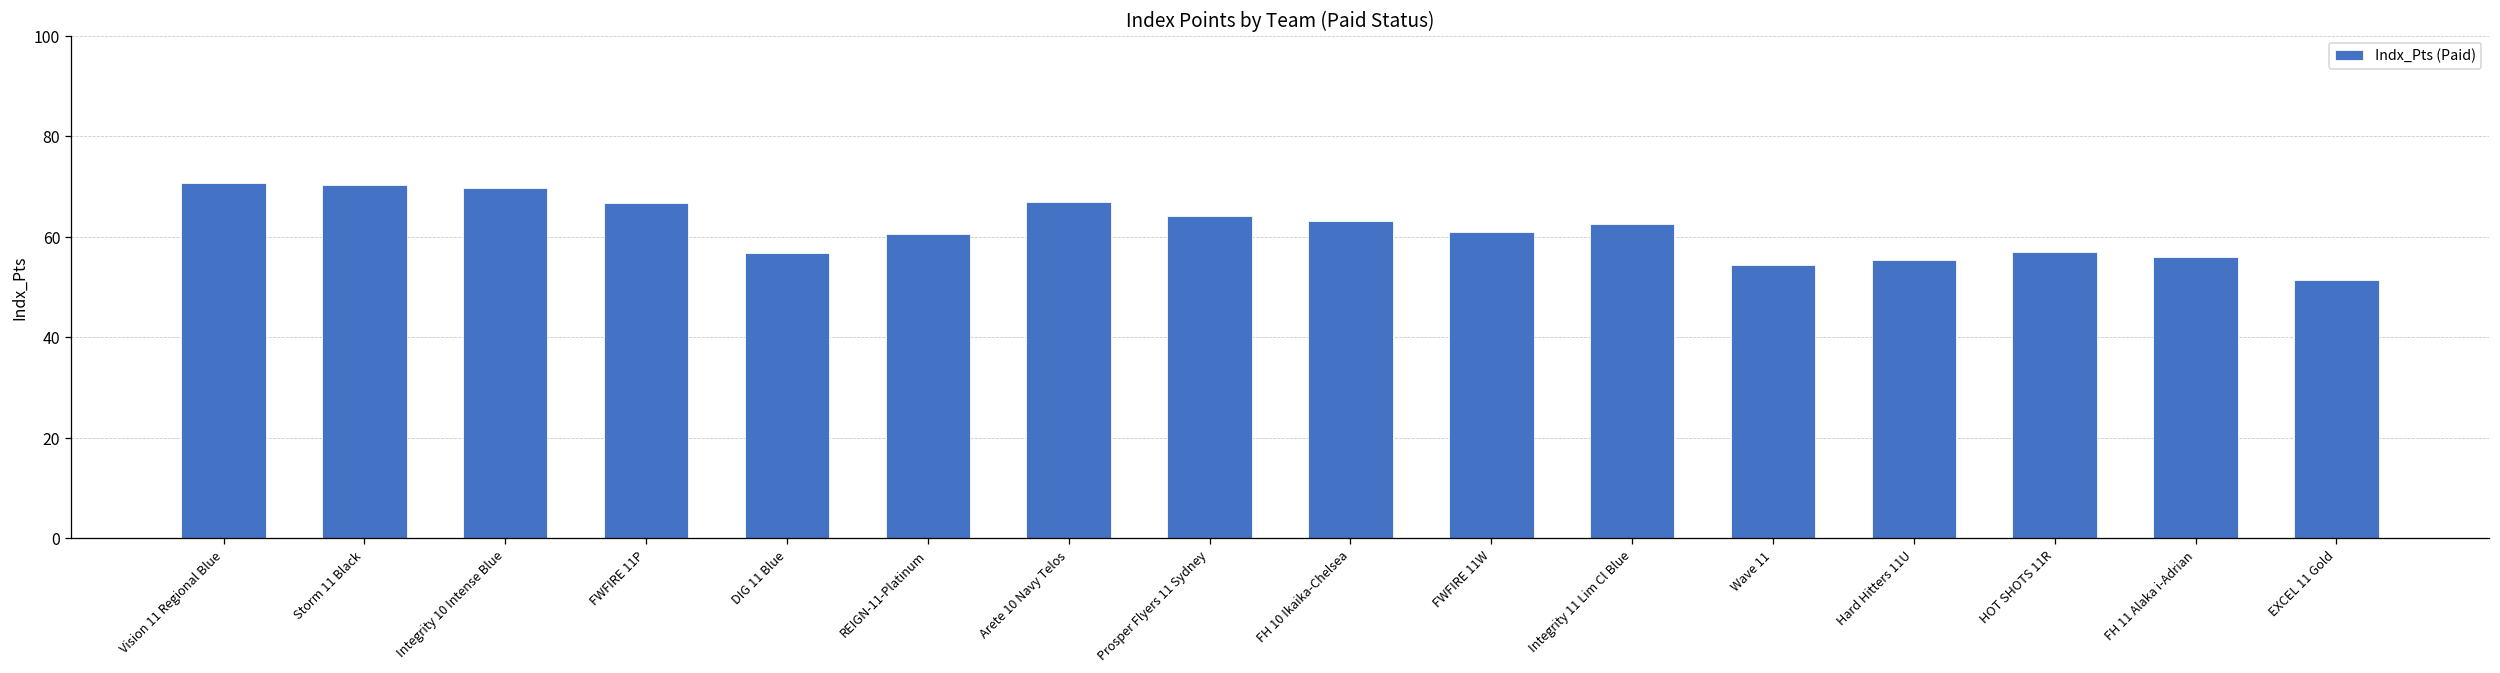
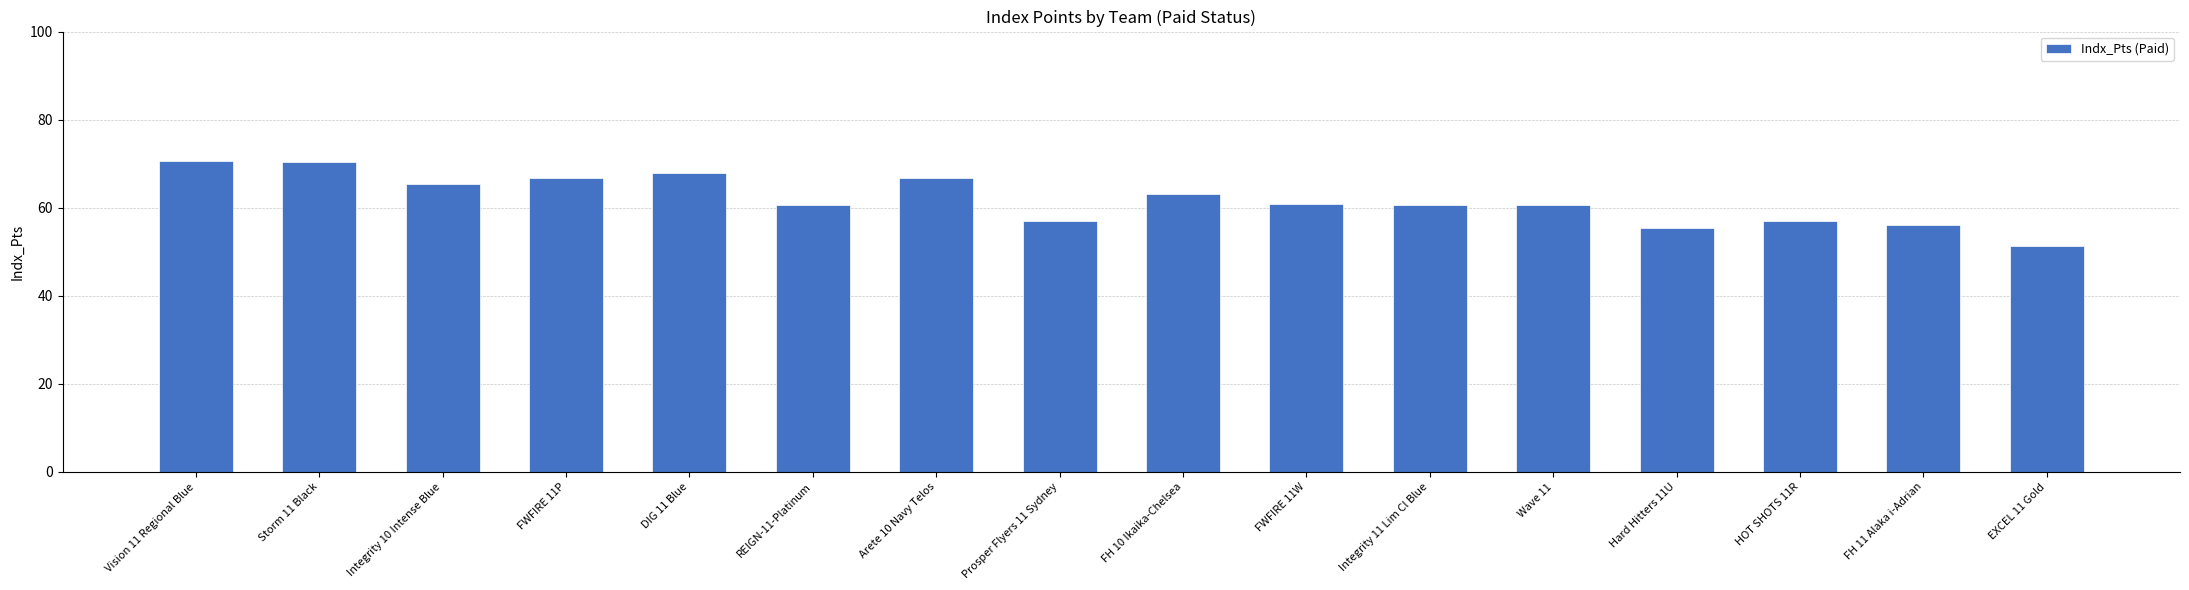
Integrity 10 Intense Blue: 70 -> 65
DIG 11 Blue: 57 -> 68
Prosper Flyers 11 Sydney: 64 -> 57
Integrity 11 Lim Cl Blue: 63 -> 61
Wave 11: 54 -> 61
